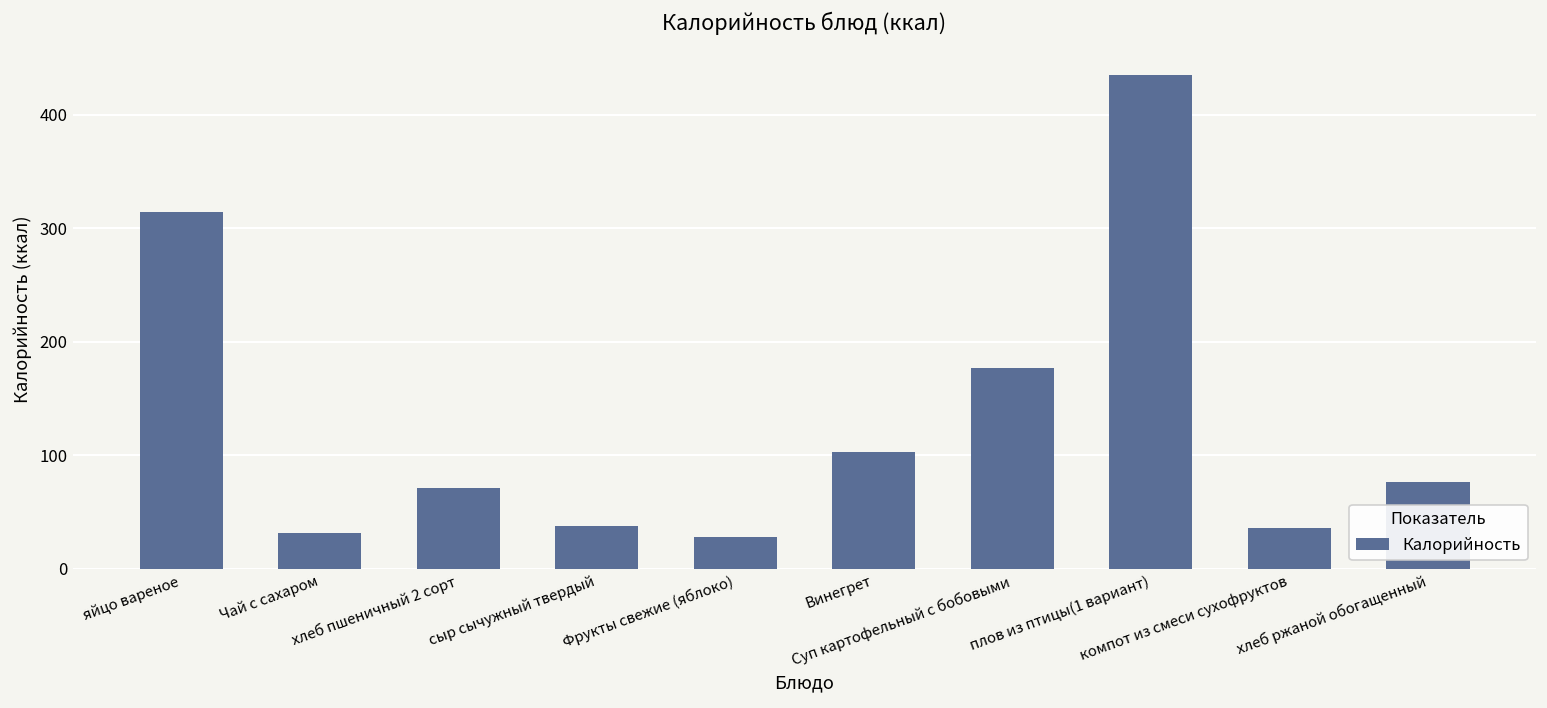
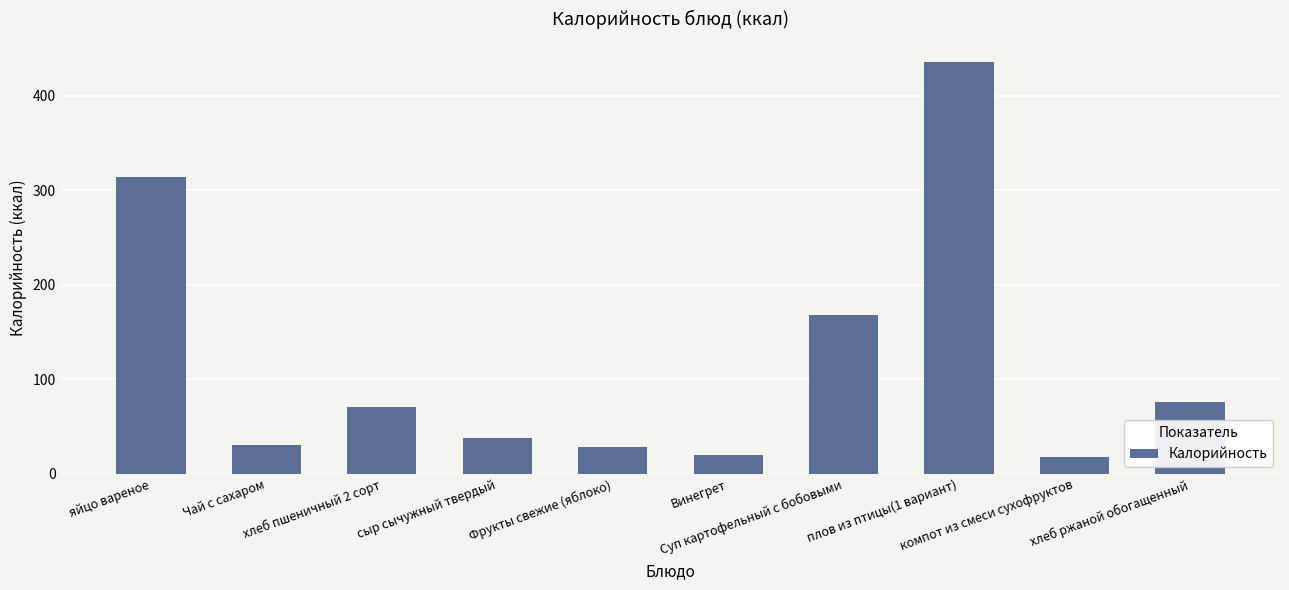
Винегрет: 100 -> 20
Суп картофельный с бобовыми: 180 -> 170
компот из смеси сухофруктов: 40 -> 20
